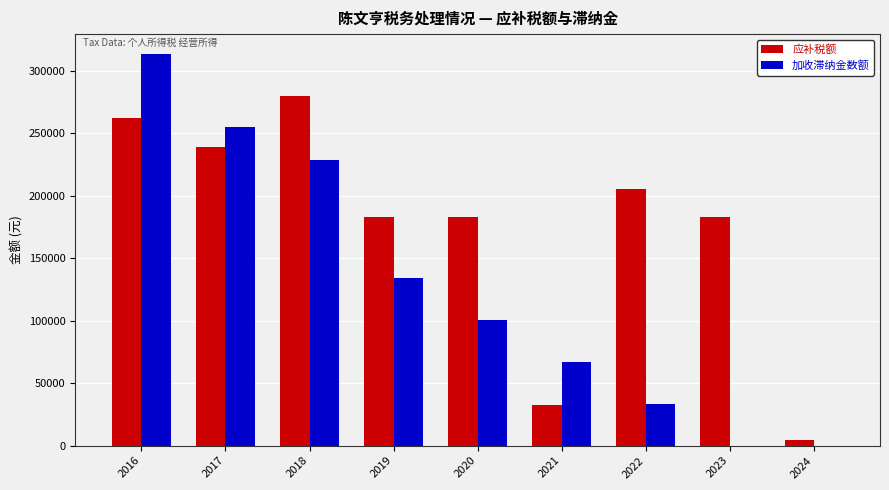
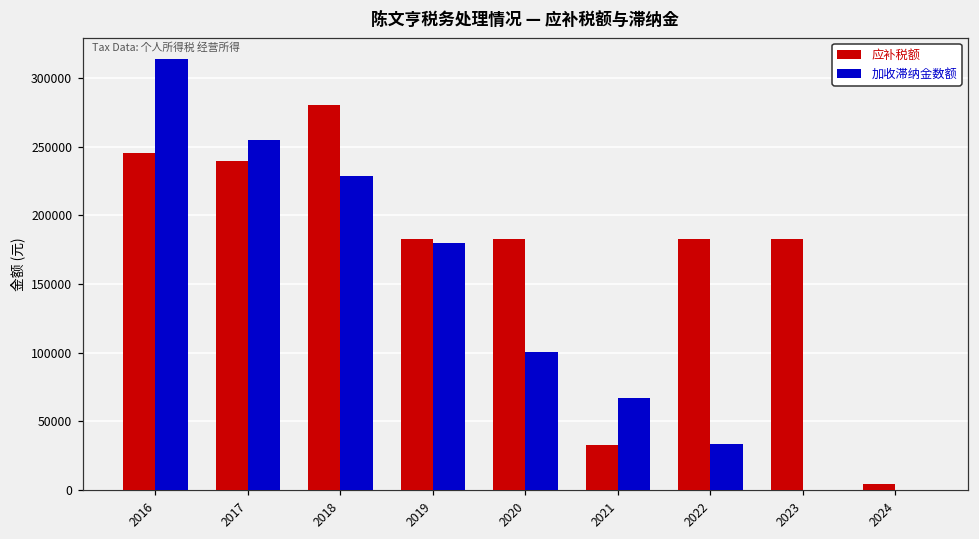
应补税额, 2016: 262000 -> 245000
加收滞纳金数额, 2019: 134000 -> 180000
应补税额, 2022: 205000 -> 183000
